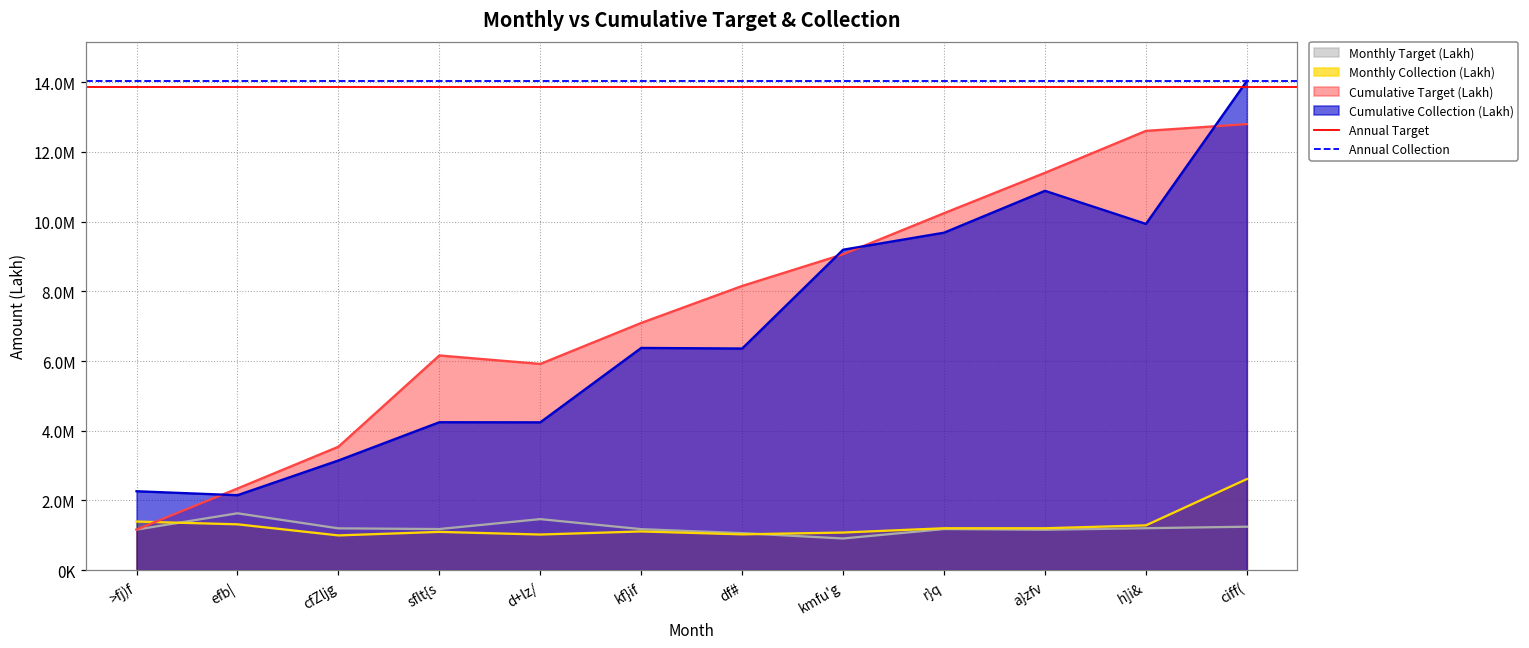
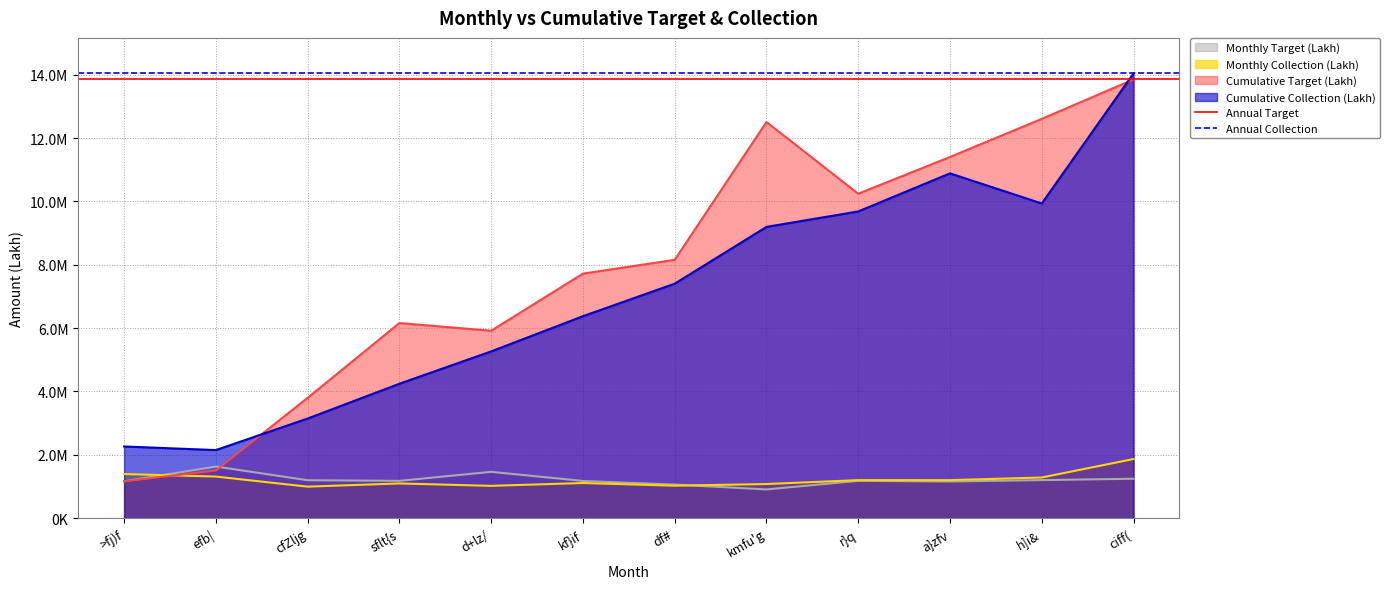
Cumulative Target (Lakh), efb|: 2300000 -> 1500000
Cumulative Target (Lakh), cfZljg: 3500000 -> 3800000
Cumulative Collection (Lakh), d+lz/: 4200000 -> 5300000
Cumulative Target (Lakh), kf}if: 7100000 -> 7700000
Cumulative Collection (Lakh), df#: 6400000 -> 7400000
Cumulative Target (Lakh), kmfu'g: 9100000 -> 12500000
Monthly Collection (Lakh), ciff(: 2600000 -> 1900000
Cumulative Target (Lakh), ciff(: 12800000 -> 13800000
